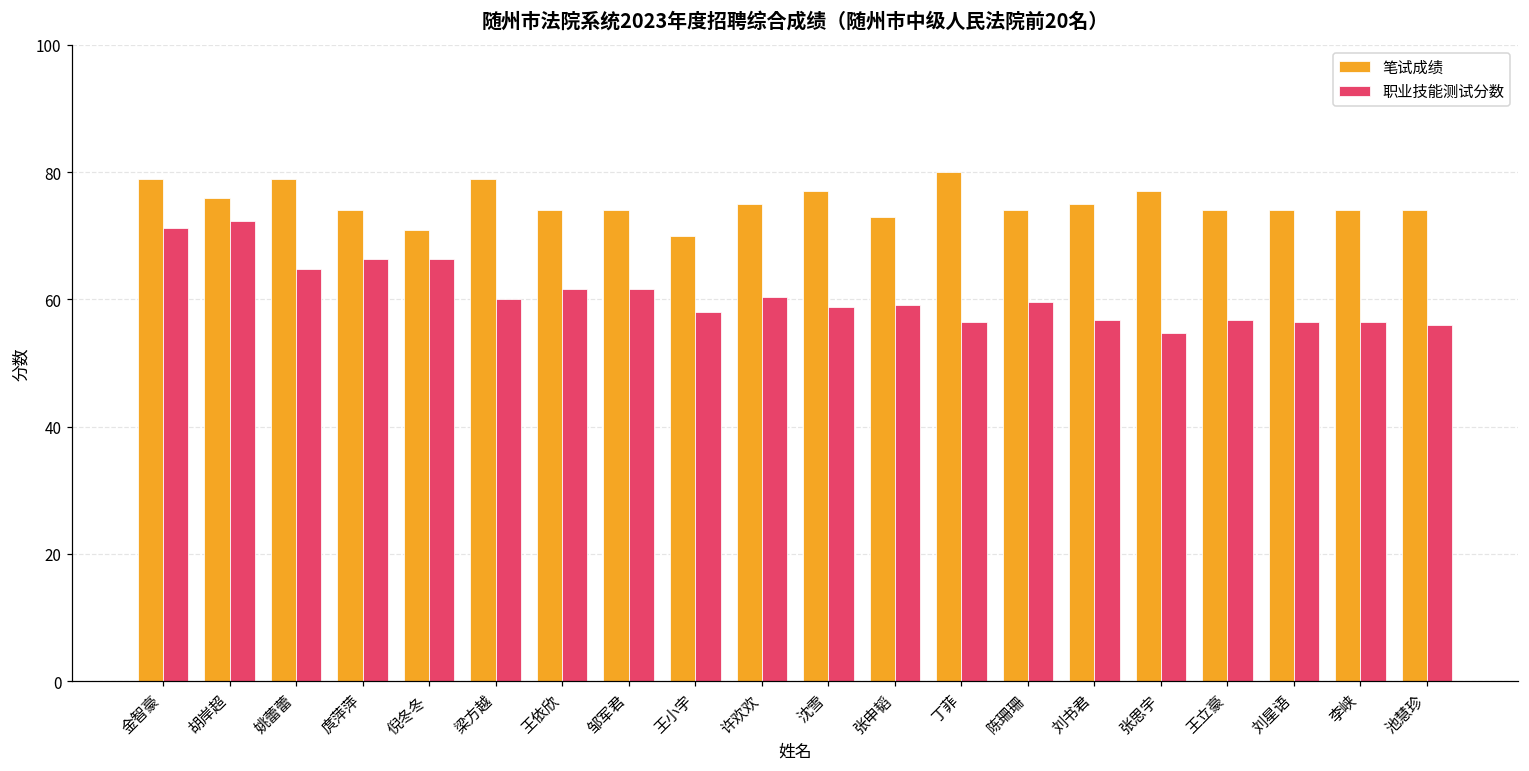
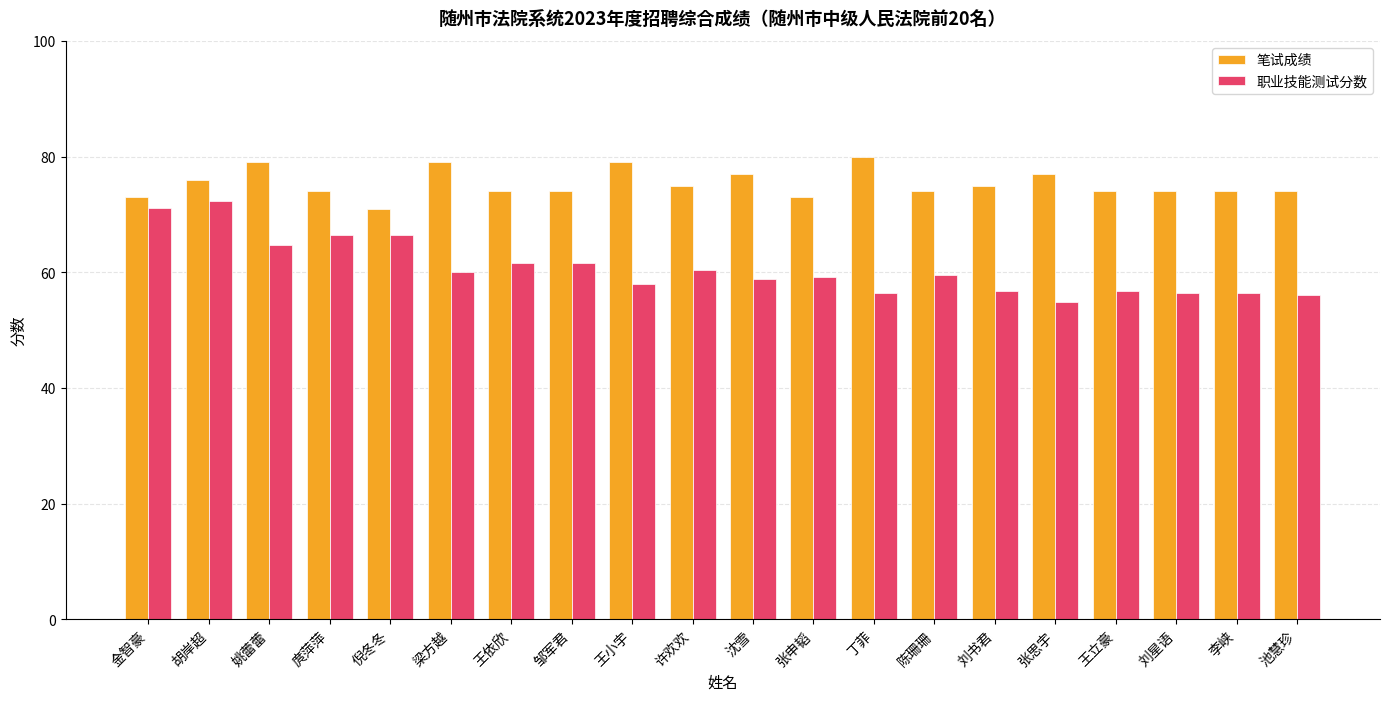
笔试成绩, 金智豪: 79 -> 73
笔试成绩, 王小宇: 70 -> 79
